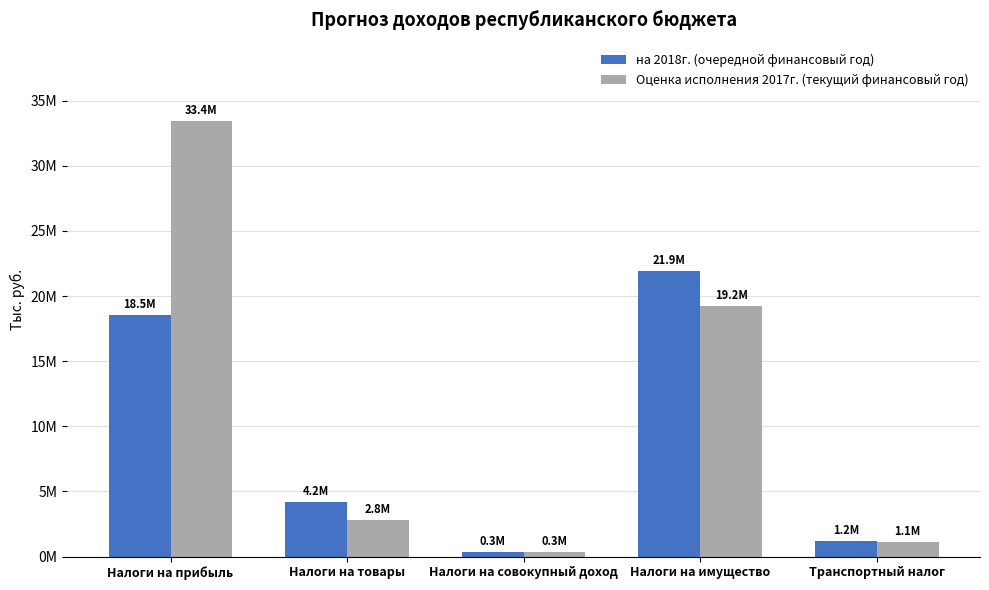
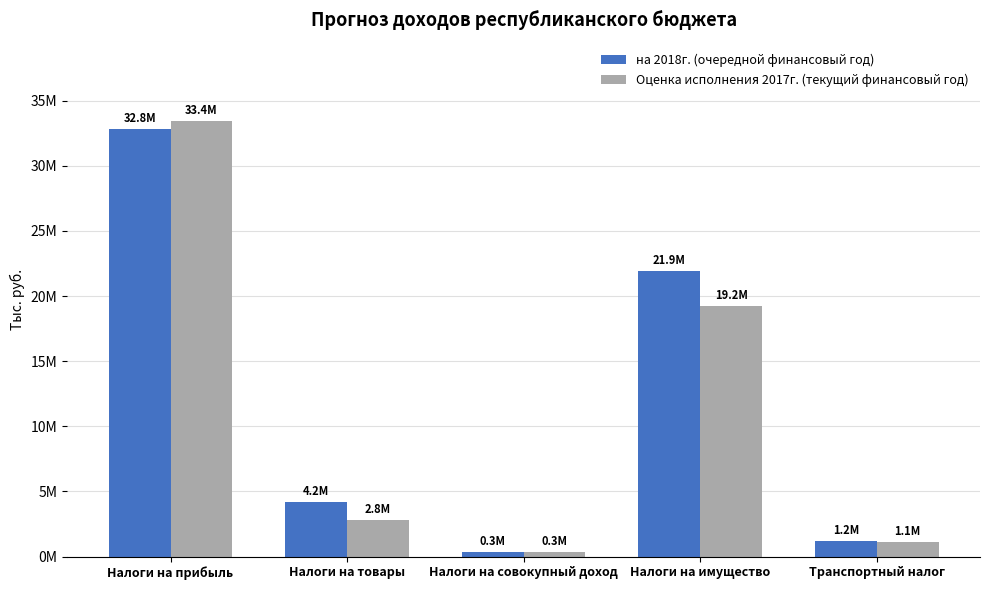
на 2018г. (очередной финансовый год), Налоги на прибыль: 18.5M -> 32.8M
